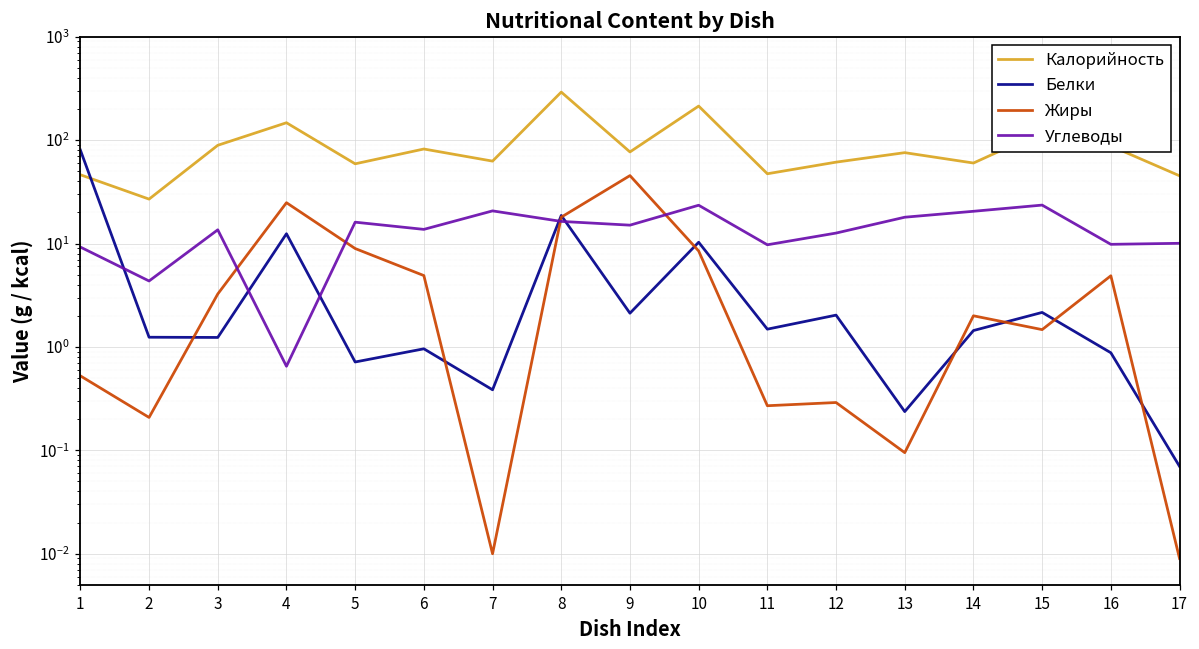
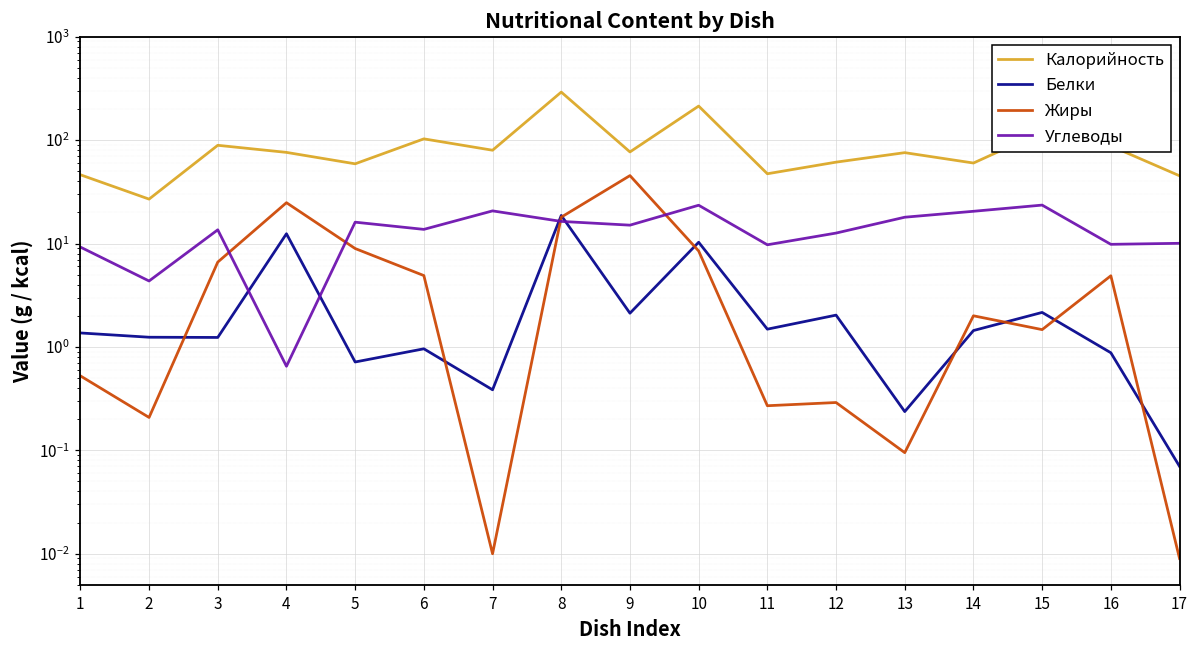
Белки, 1: 80 -> 1.4
Жиры, 3: 3.3 -> 7
Калорийность, 4: 150 -> 80
Калорийность, 6: 80 -> 100
Калорийность, 7: 60 -> 80
